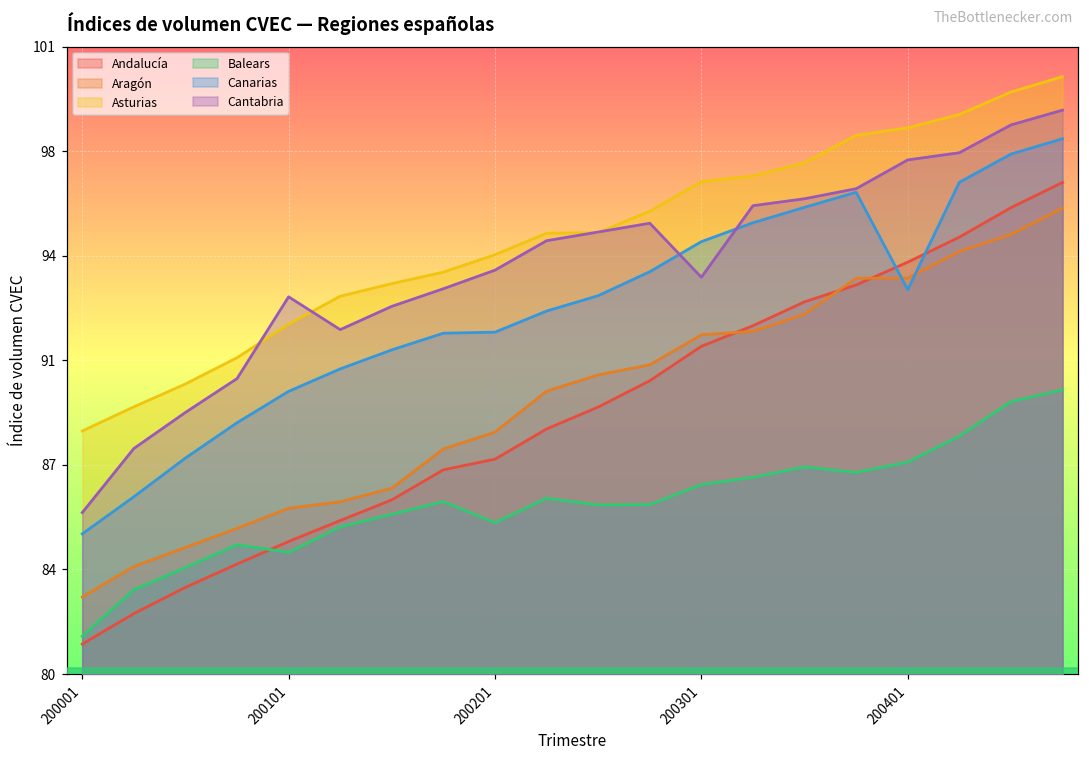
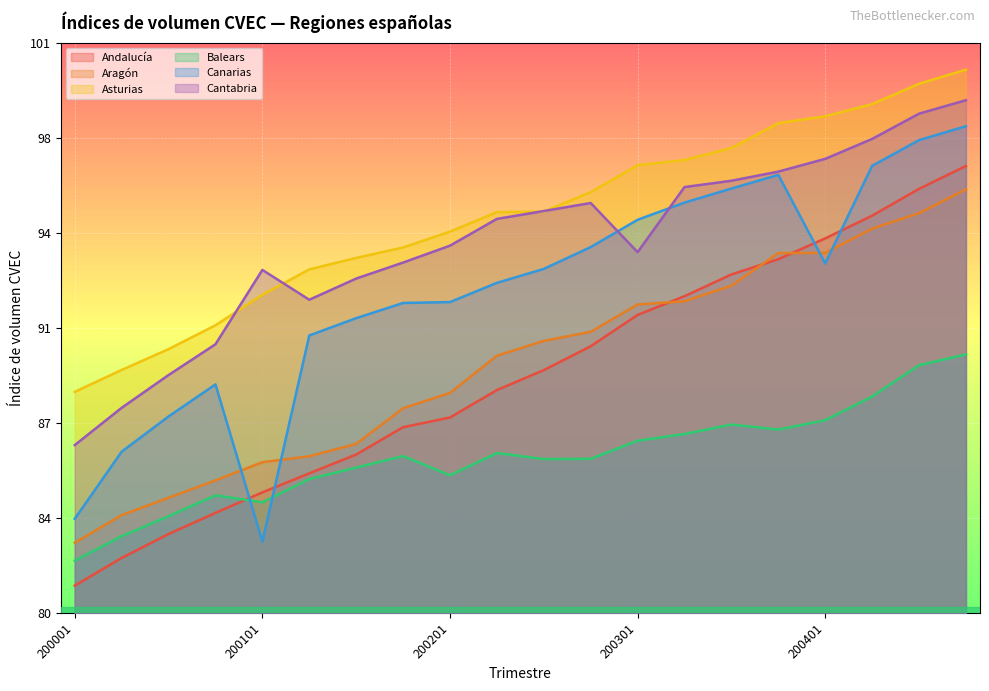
Balears, 200001: 81.5 -> 82.1
Canarias, 200001: 84.9 -> 83.7
Cantabria, 200001: 85.6 -> 86.4
Canarias, 200101: 89.7 -> 82.8
Cantabria, 200401: 97.4 -> 96.9
